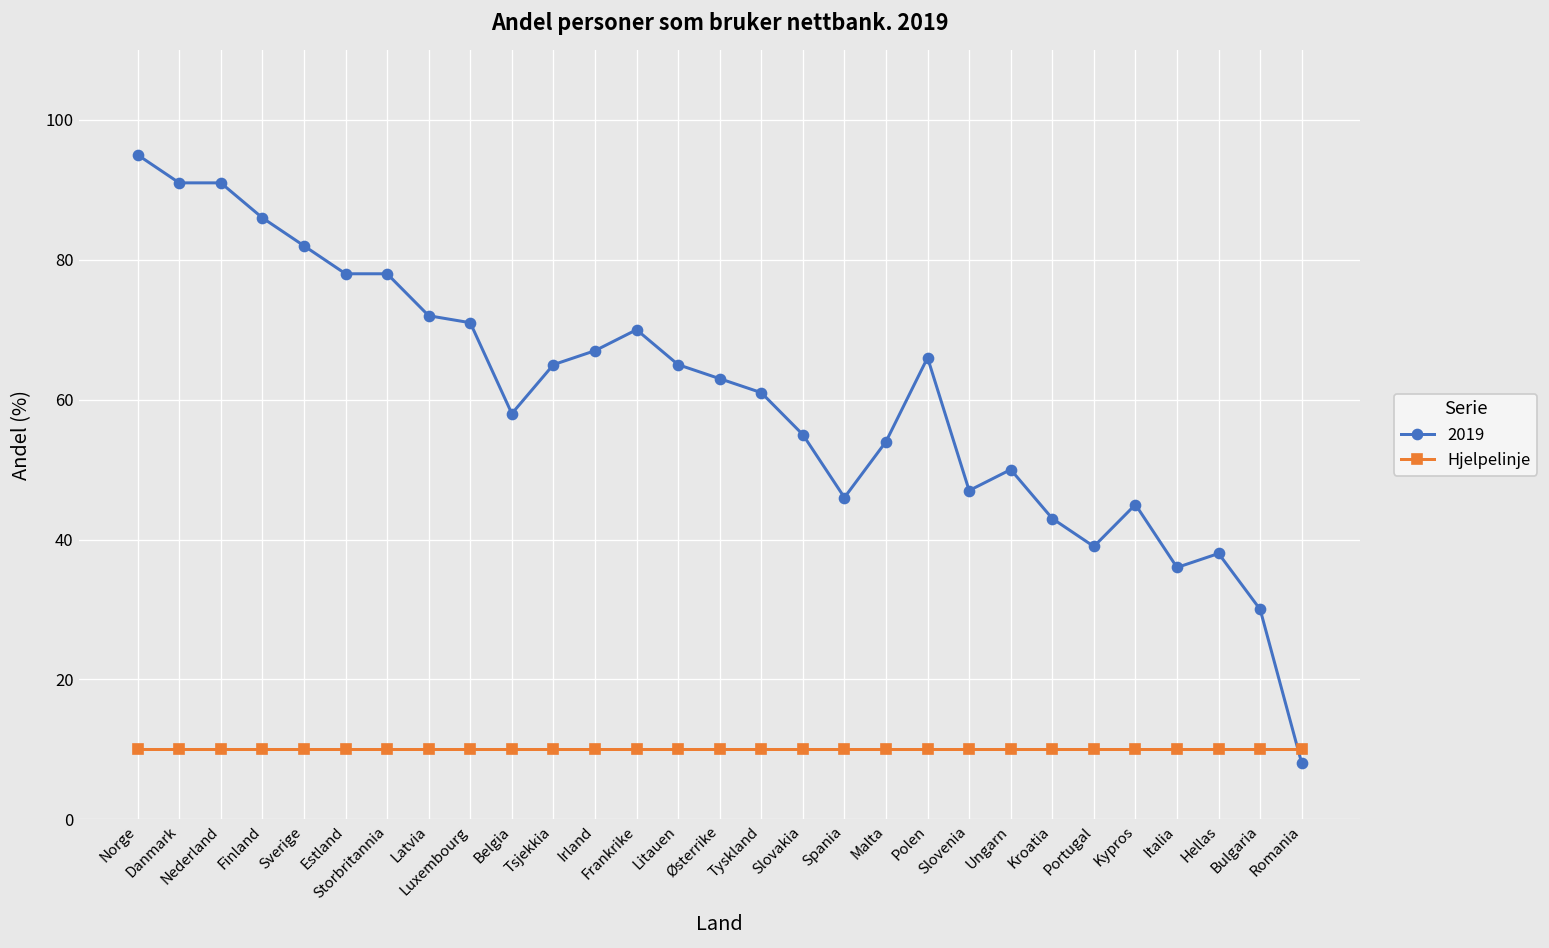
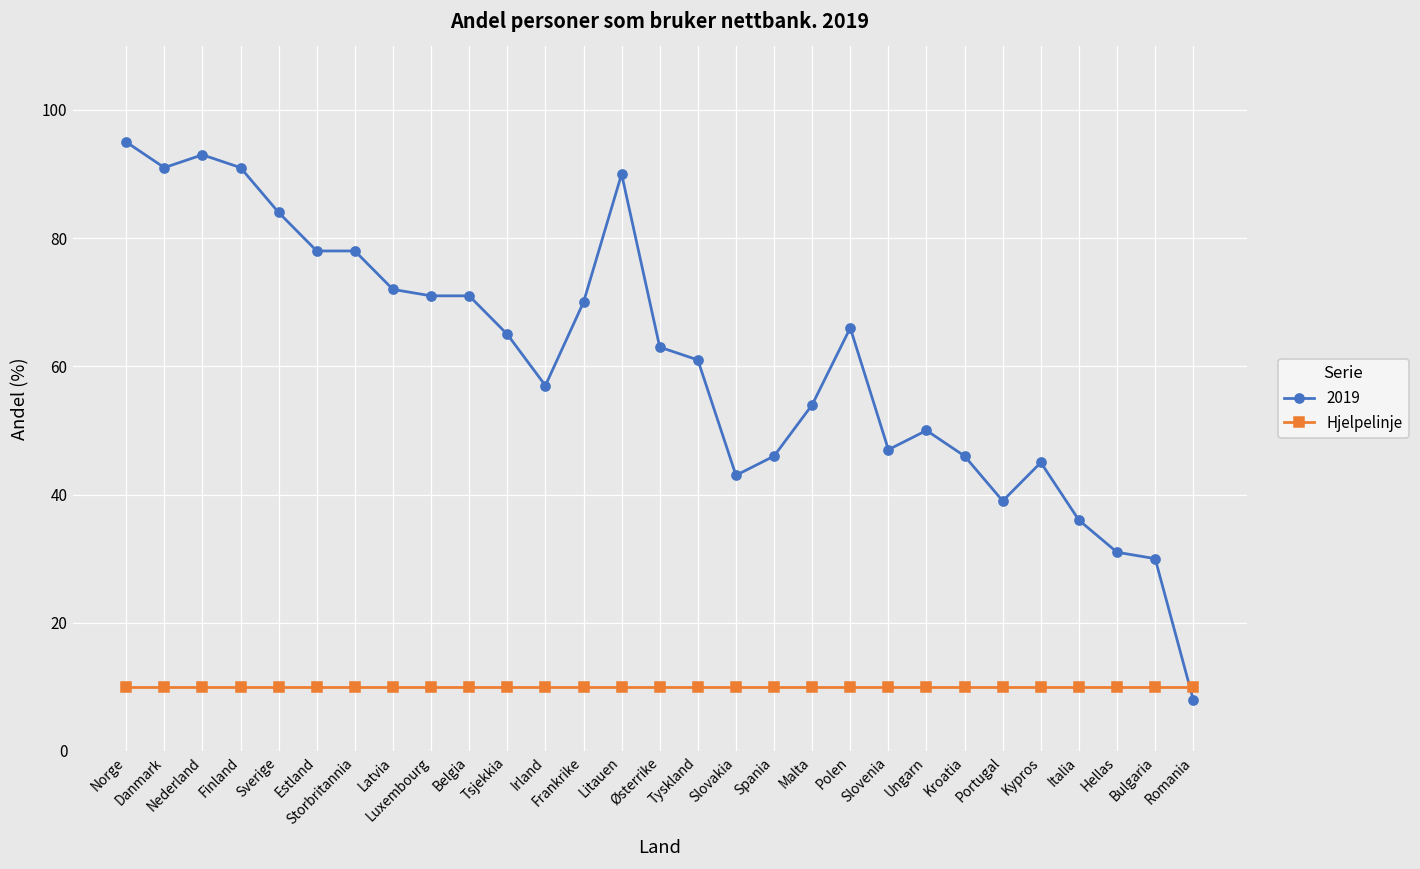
2019, Nederland: 91 -> 93
2019, Finland: 86 -> 91
2019, Sverige: 82 -> 84
2019, Belgia: 58 -> 71
2019, Irland: 67 -> 57
2019, Litauen: 65 -> 90
2019, Slovakia: 55 -> 43
2019, Kroatia: 43 -> 46
2019, Hellas: 38 -> 31
